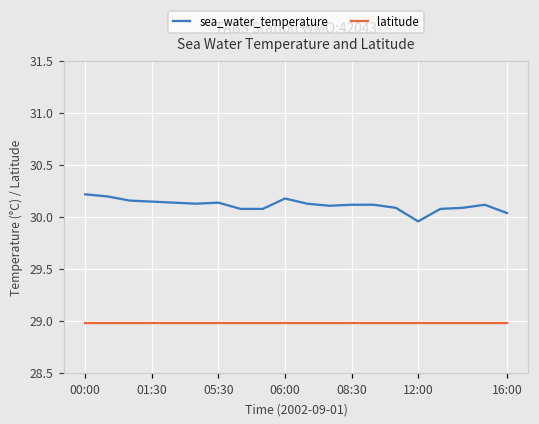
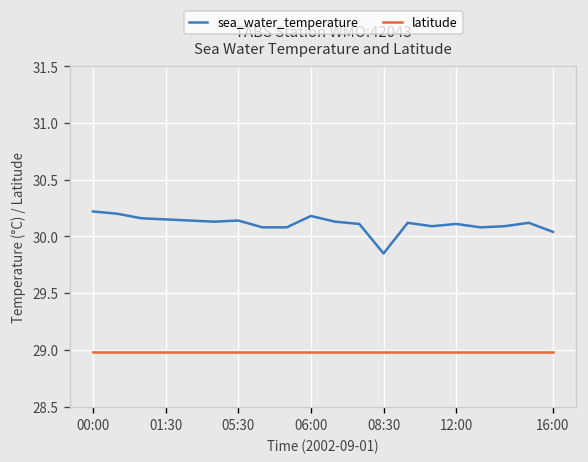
sea_water_temperature, 08:30: 30.1 -> 29.9
sea_water_temperature, 12:00: 30.0 -> 30.1
